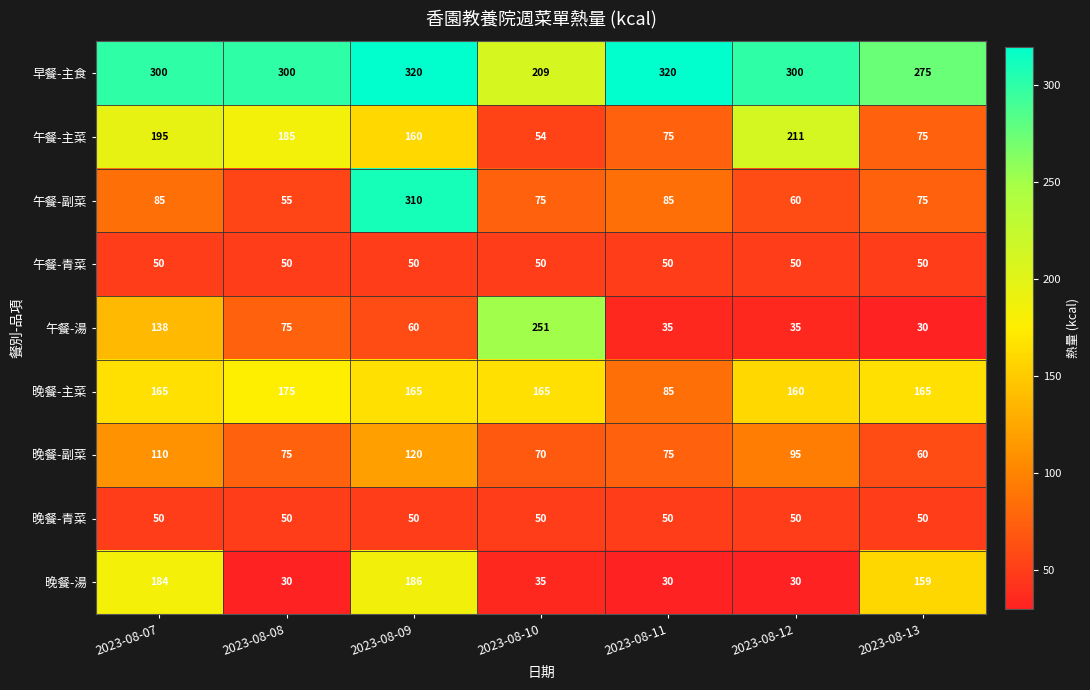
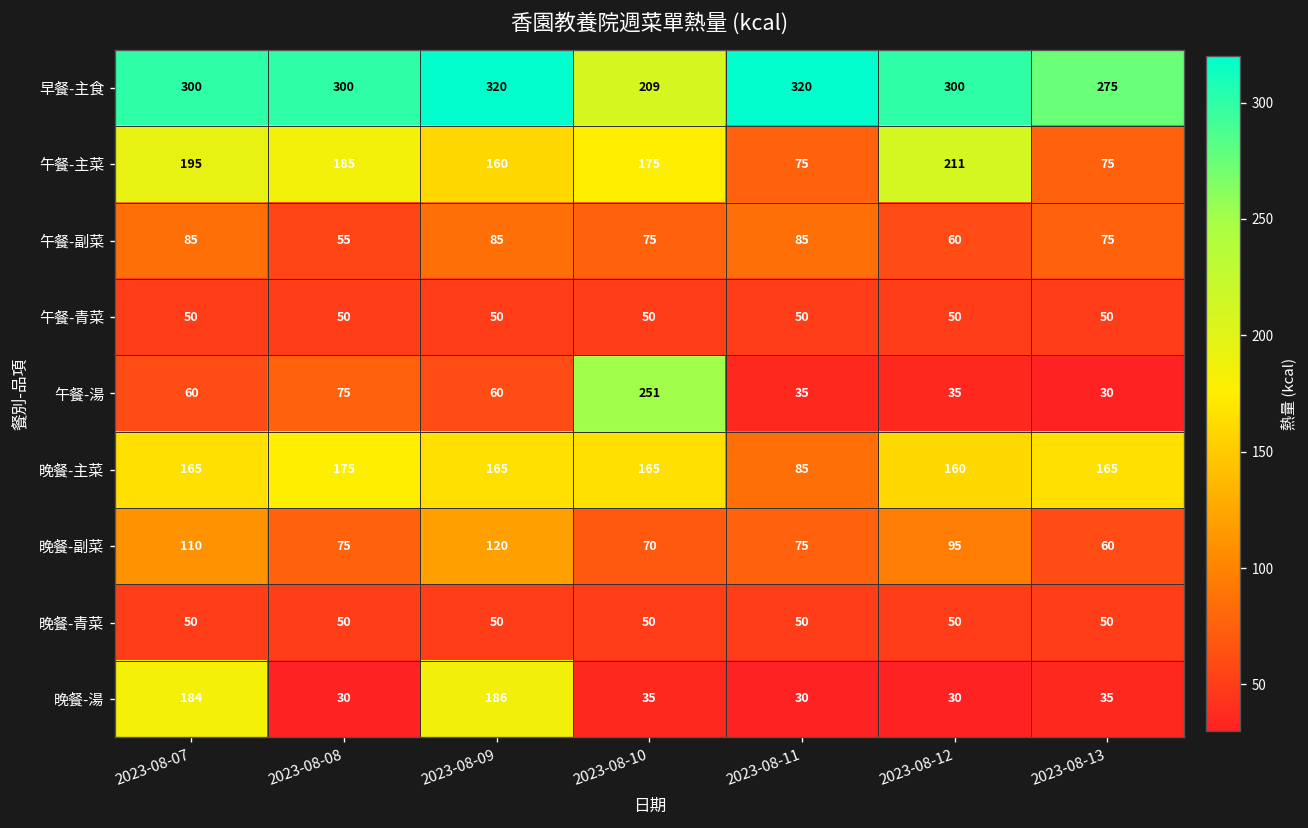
午餐-主菜, 2023-08-10: 54 -> 175
午餐-副菜, 2023-08-09: 310 -> 85
午餐-湯, 2023-08-07: 138 -> 60
晚餐-湯, 2023-08-13: 159 -> 35
